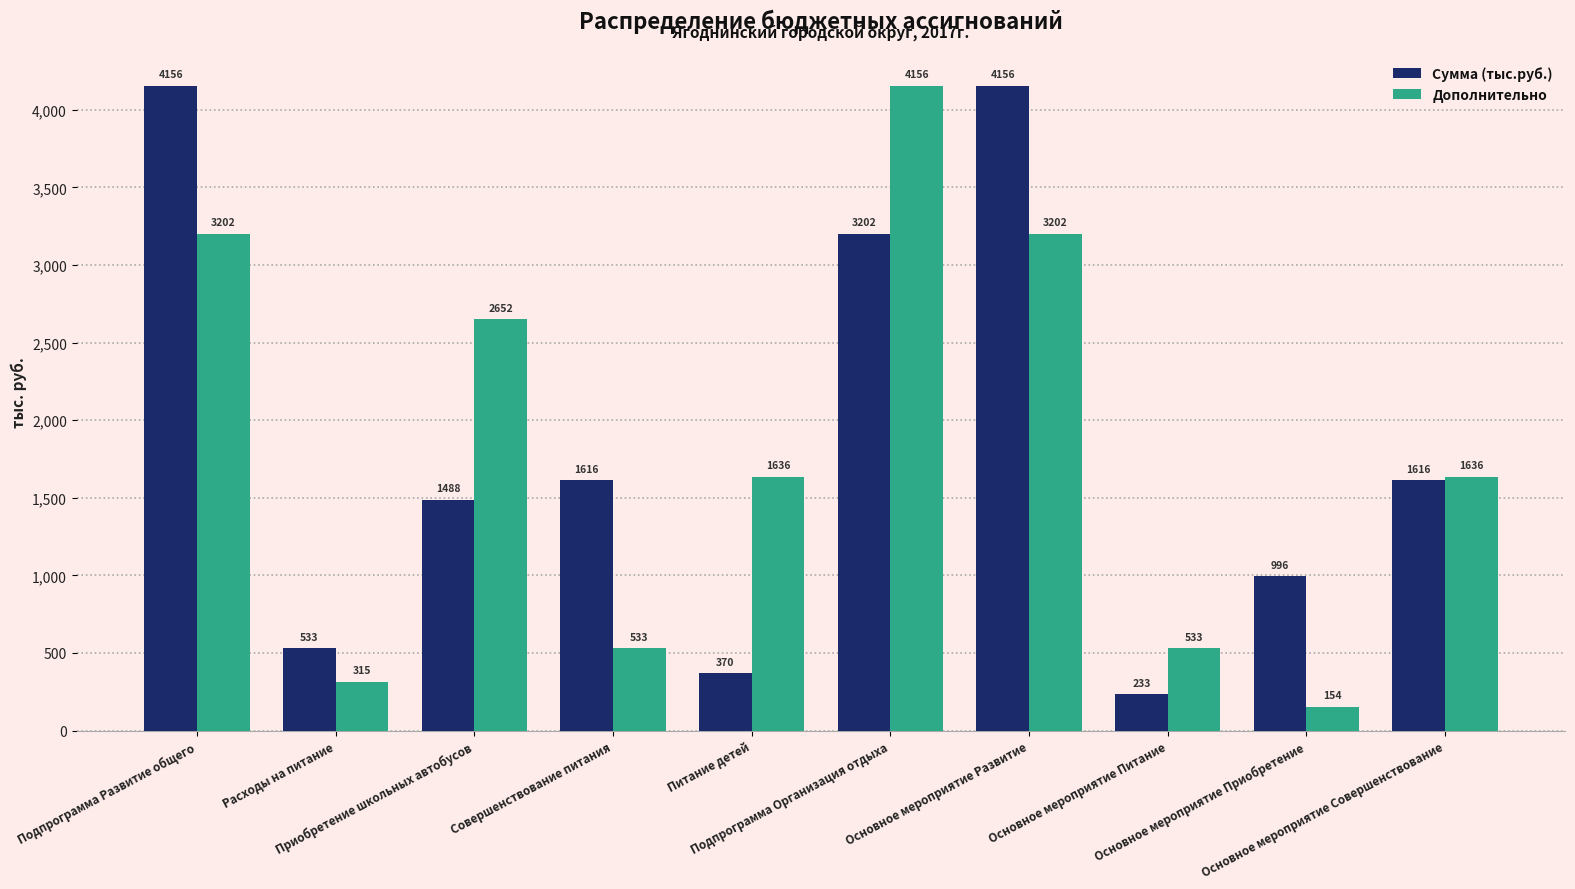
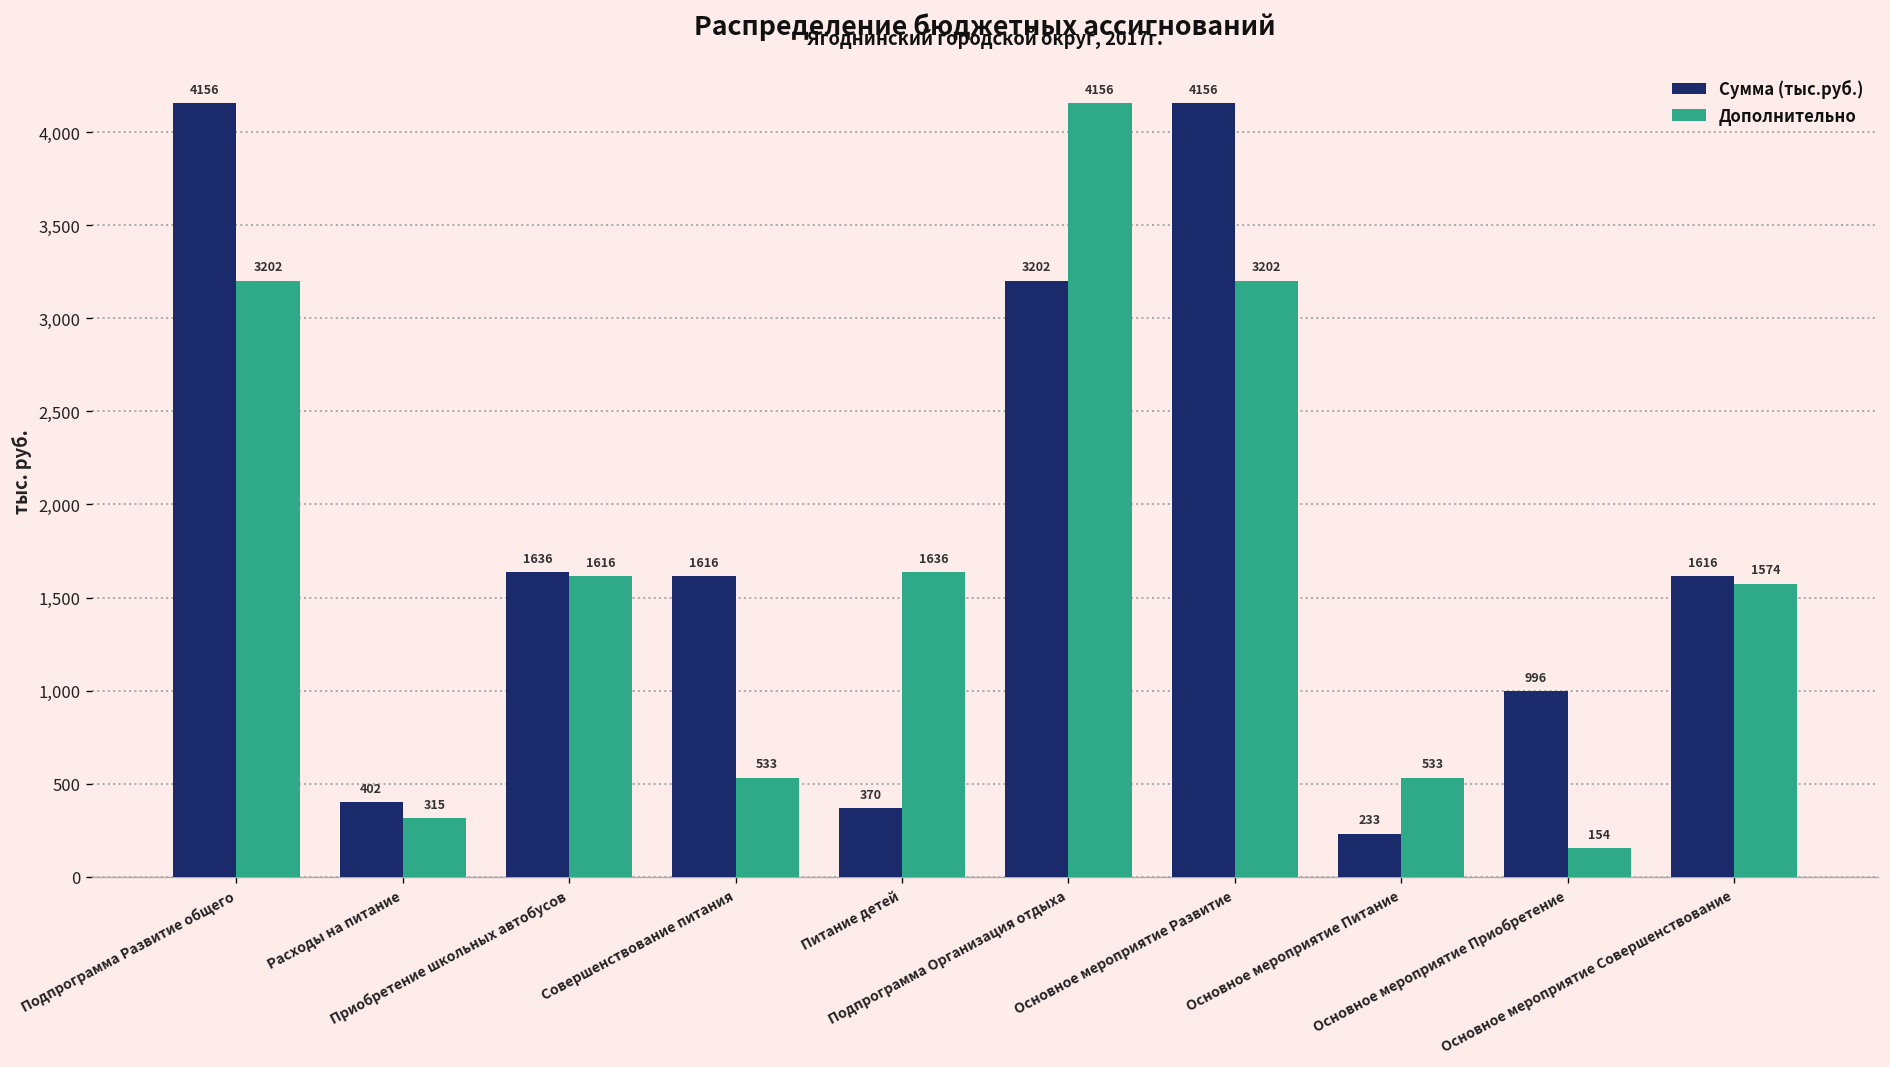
Сумма (тыс.руб.), Расходы на питание: 533 -> 402
Сумма (тыс.руб.), Приобретение школьных автобусов: 1488 -> 1636
Дополнительно, Приобретение школьных автобусов: 2652 -> 1616
Дополнительно, Основное мероприятие Совершенствование: 1636 -> 1574
